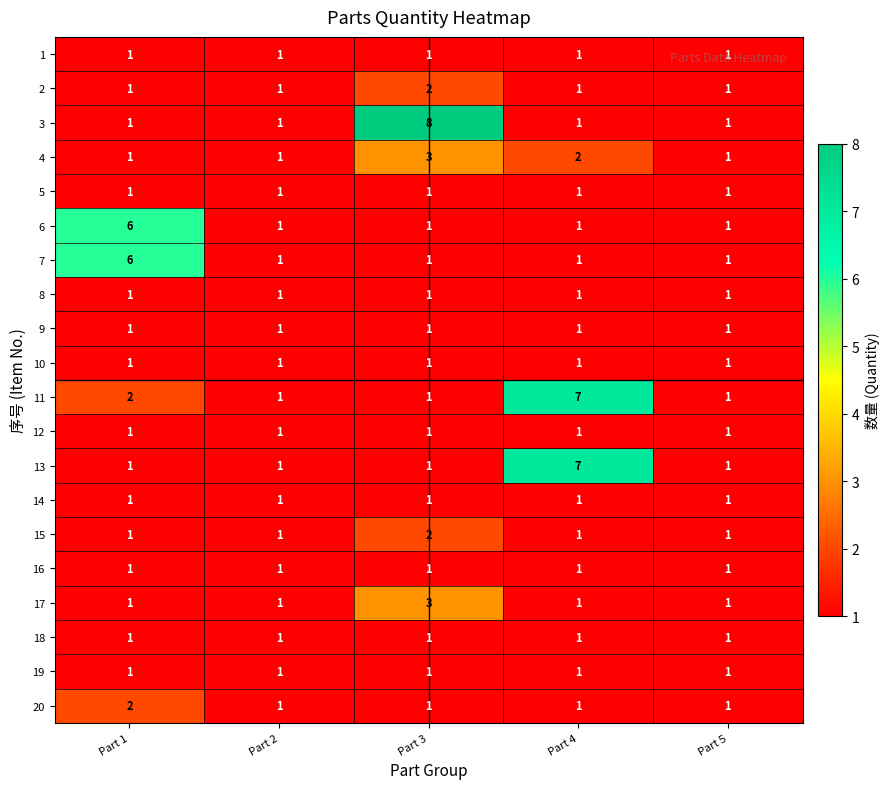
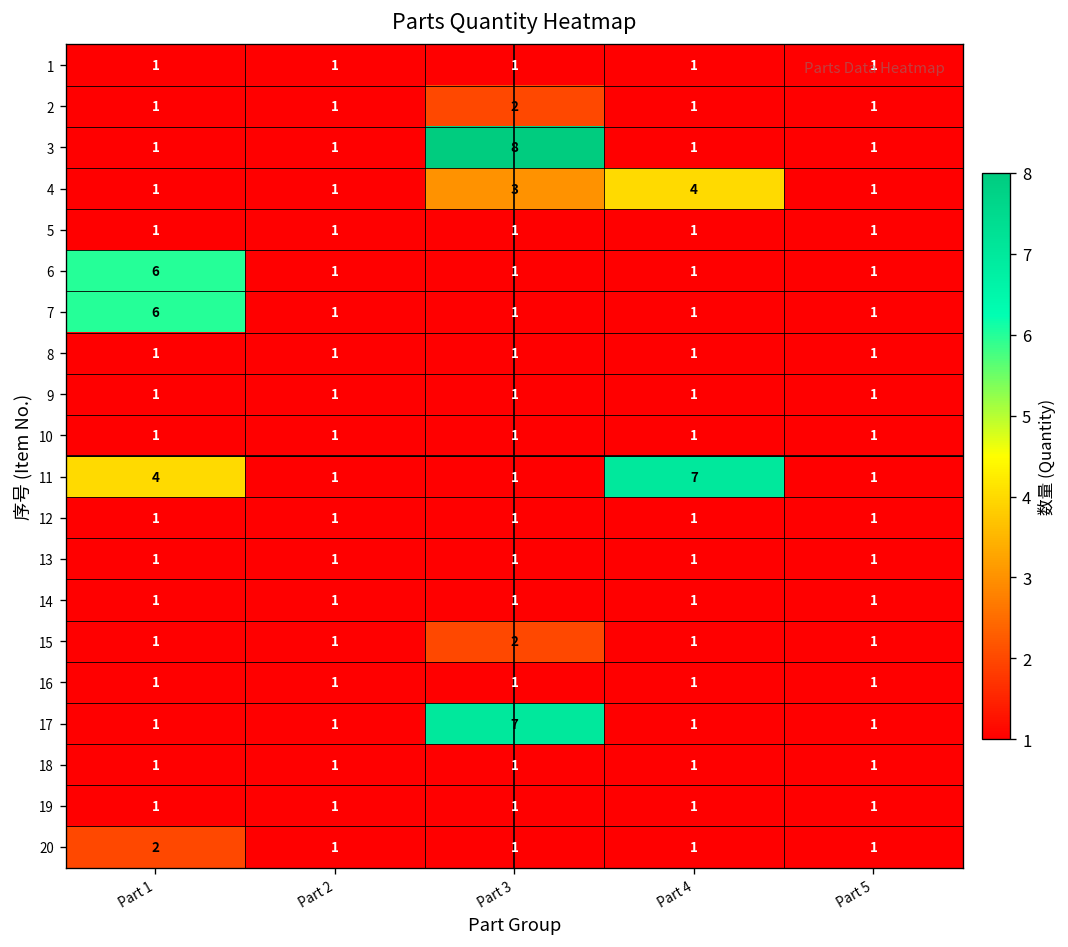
4, Part 4: 2 -> 4
11, Part 1: 2 -> 4
13, Part 4: 7 -> 1
17, Part 3: 3 -> 7
